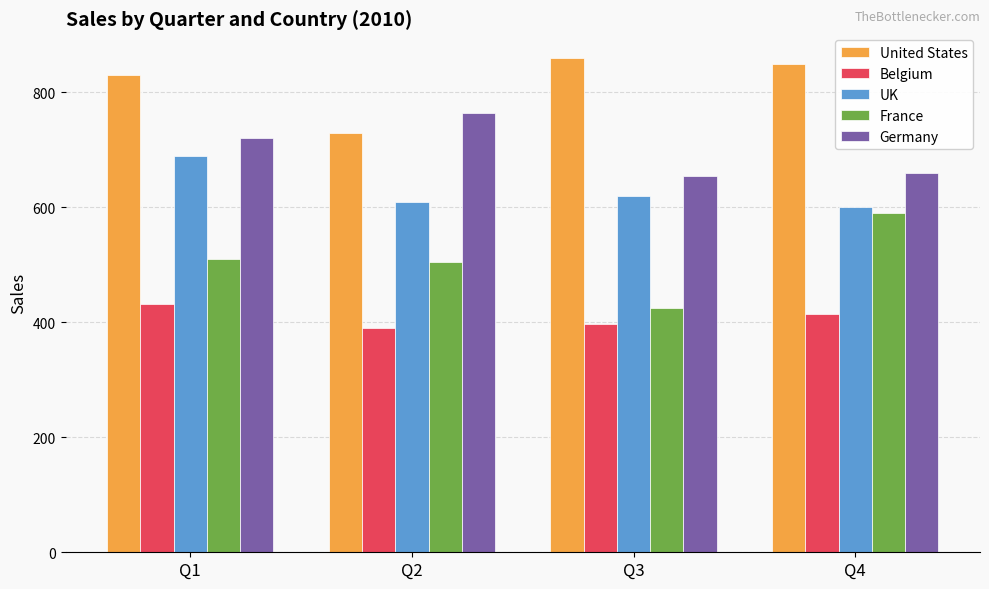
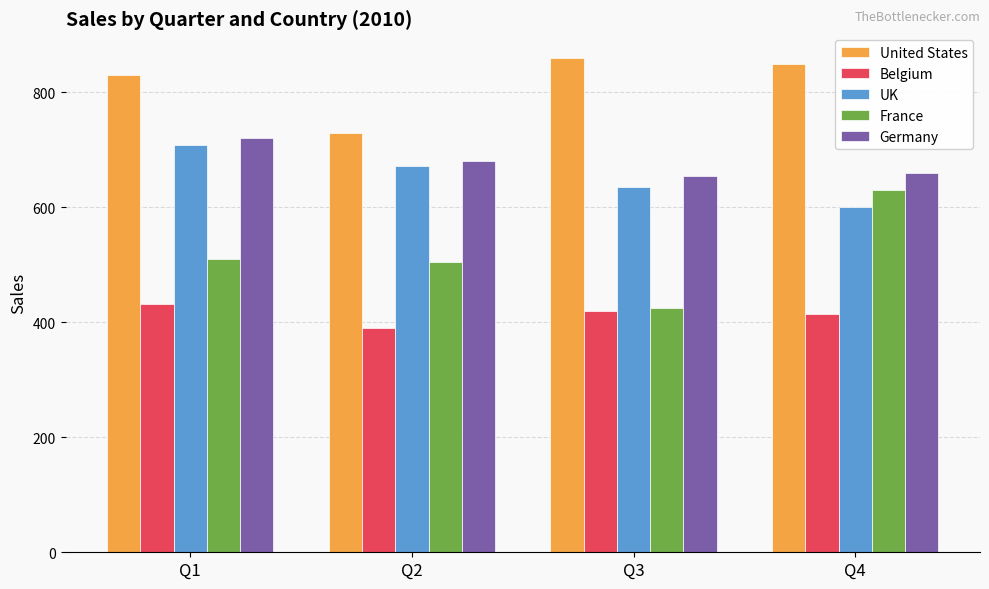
UK, Q1: 690 -> 710
UK, Q2: 610 -> 670
Germany, Q2: 760 -> 680
Belgium, Q3: 400 -> 420
UK, Q3: 620 -> 640
France, Q4: 590 -> 630
